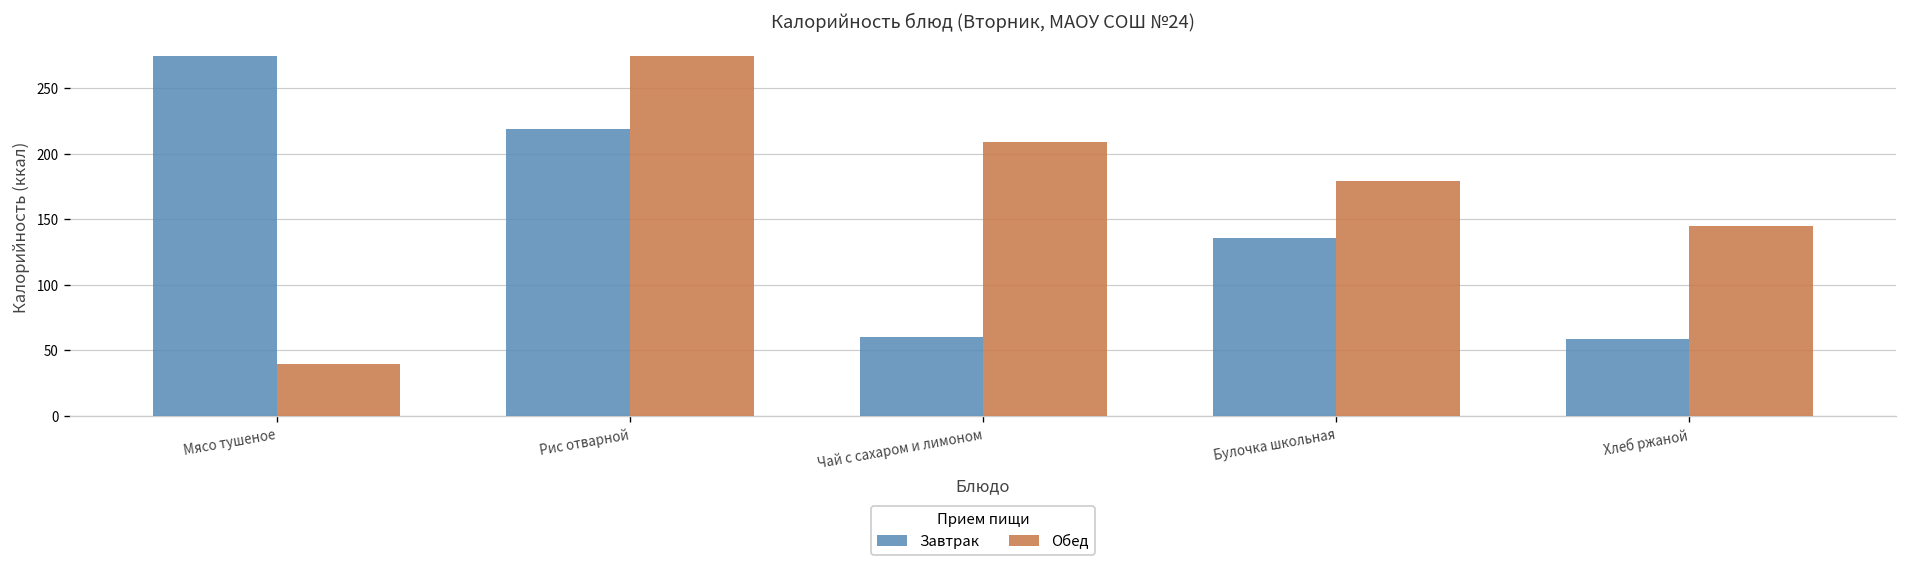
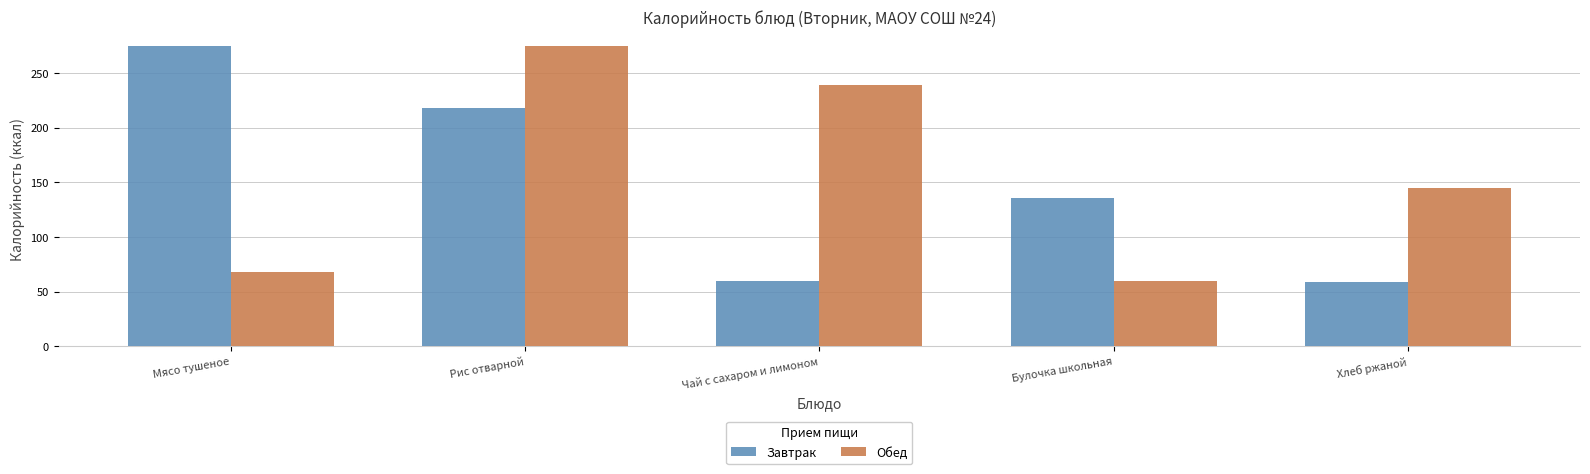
Обед, Мясо тушеное: 39 -> 68
Обед, Чай с сахаром и лимоном: 209 -> 239
Обед, Булочка школьная: 179 -> 60
